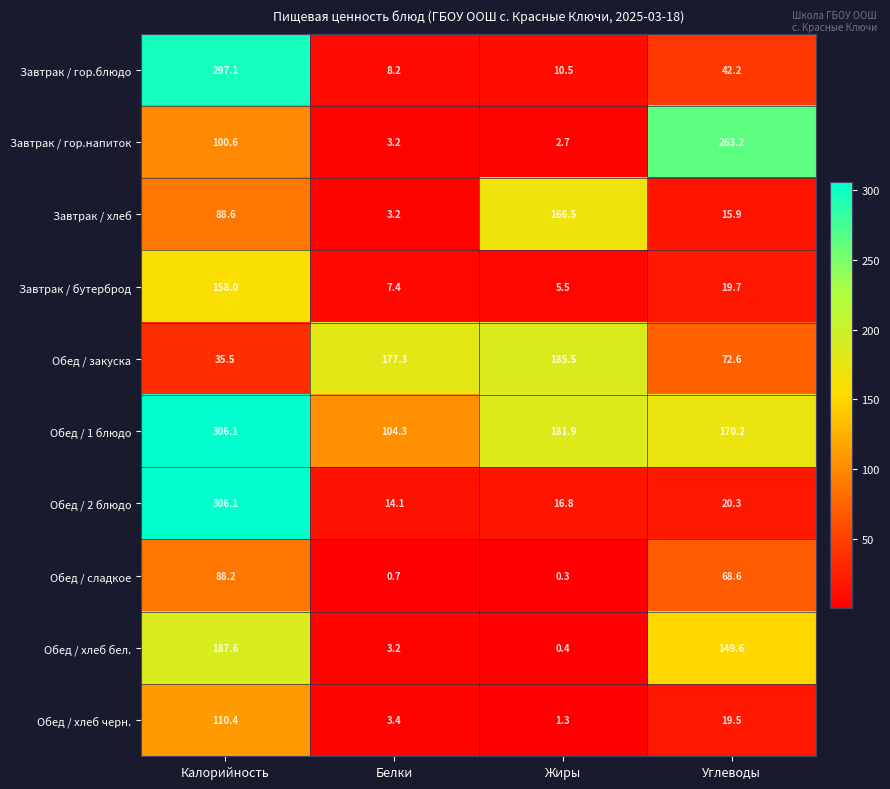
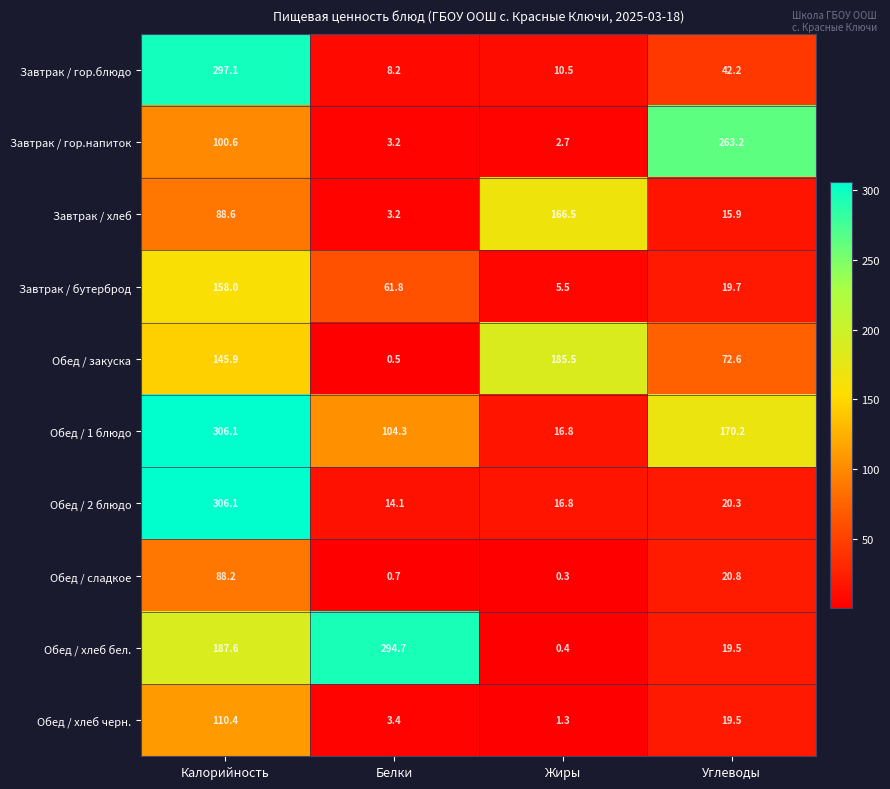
Завтрак / бутерброд, Белки: 7.4 -> 61.8
Обед / закуска, Калорийность: 35.5 -> 145.9
Обед / закуска, Белки: 177.3 -> 0.5
Обед / 1 блюдо, Жиры: 181.9 -> 16.8
Обед / сладкое, Углеводы: 68.6 -> 20.8
Обед / хлеб бел., Белки: 3.2 -> 294.7
Обед / хлеб бел., Углеводы: 149.6 -> 19.5
